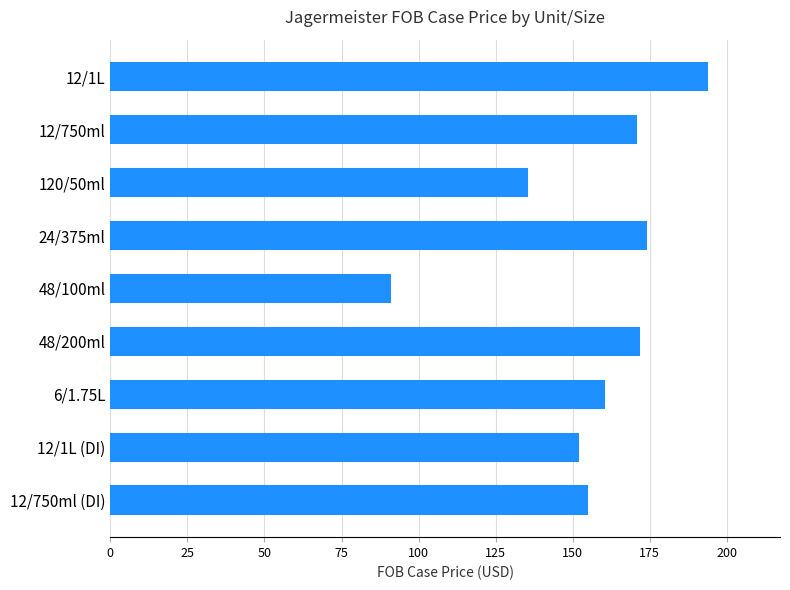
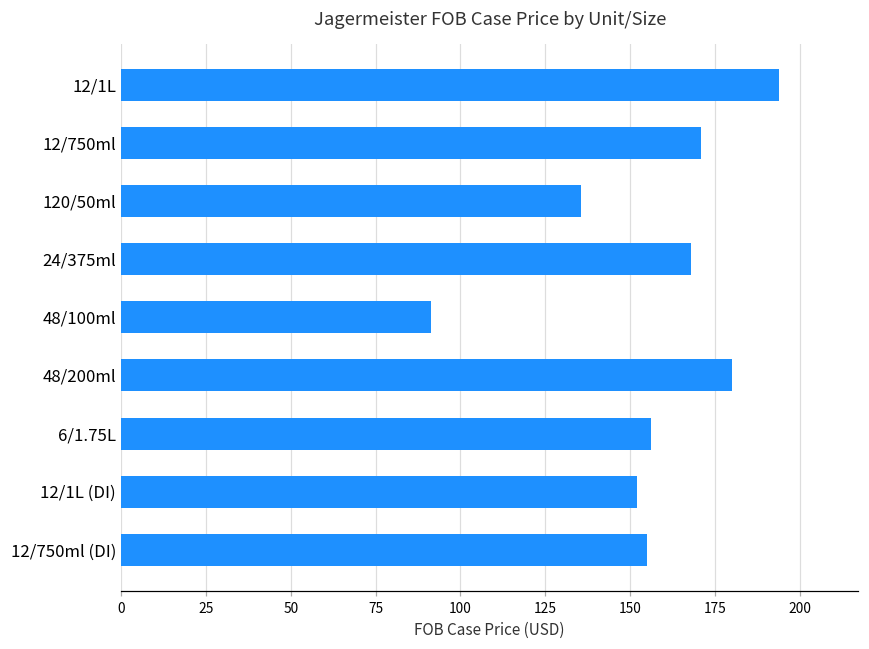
24/375ml: 174 -> 168
48/200ml: 172 -> 180
6/1.75L: 161 -> 156
